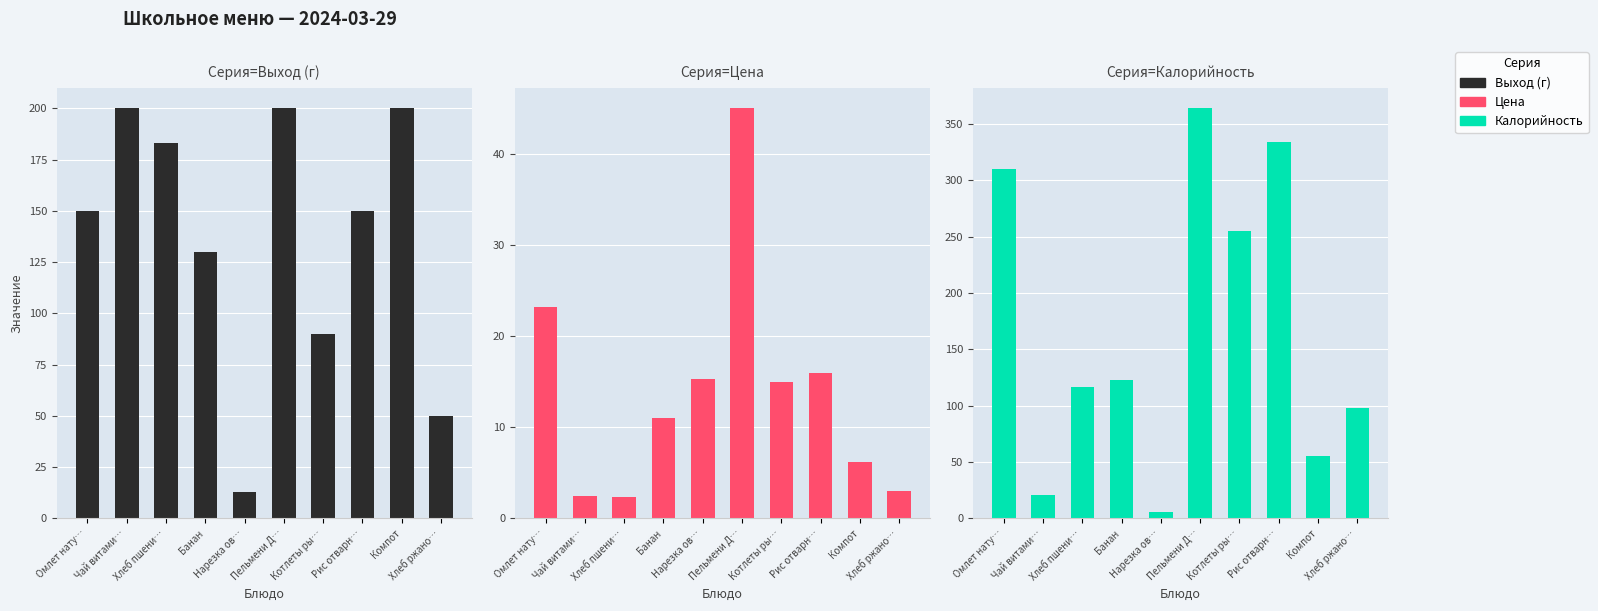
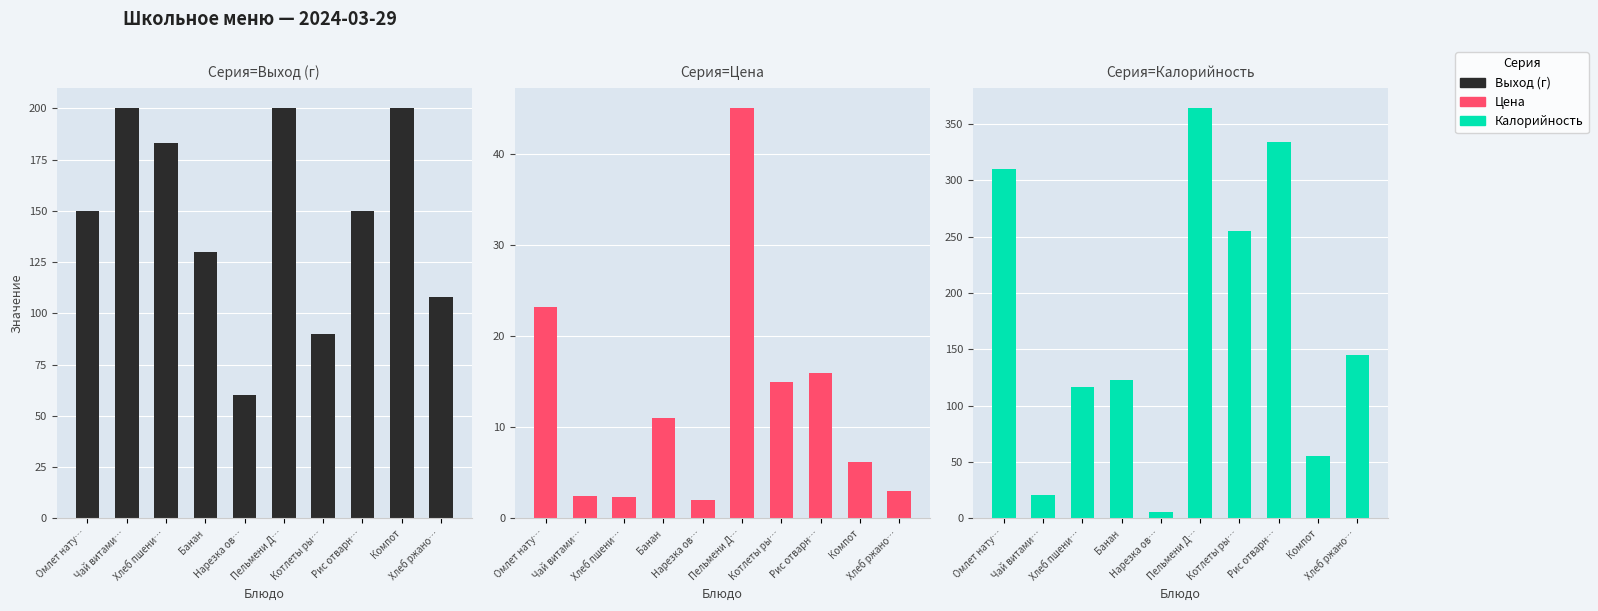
Серия=Выход (г), Нарезка ов…: 13 -> 60
Серия=Выход (г), Хлеб ржано…: 50 -> 108
Серия=Цена, Нарезка ов…: 15 -> 2
Серия=Калорийность, Хлеб ржано…: 98 -> 145
